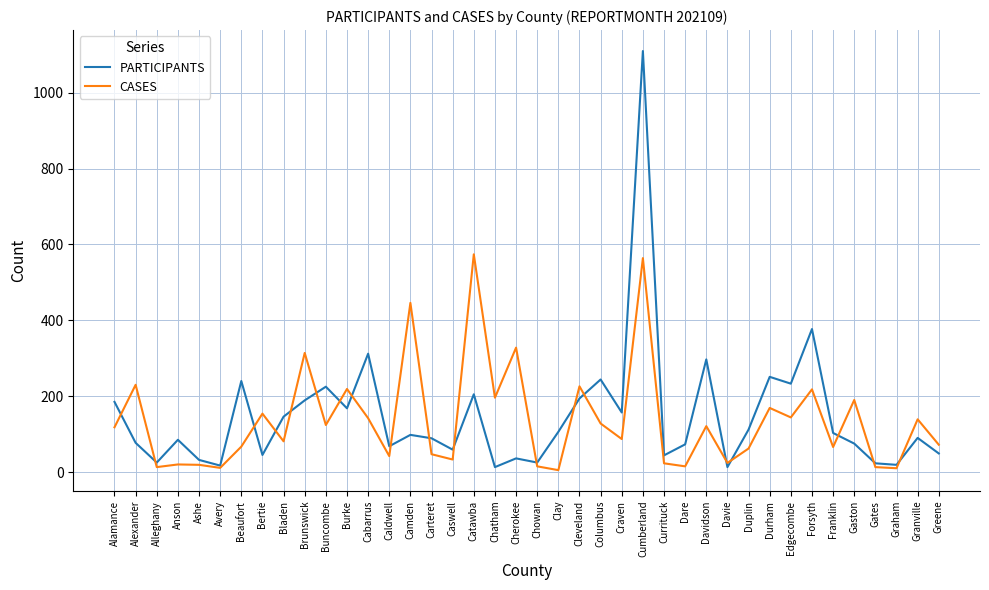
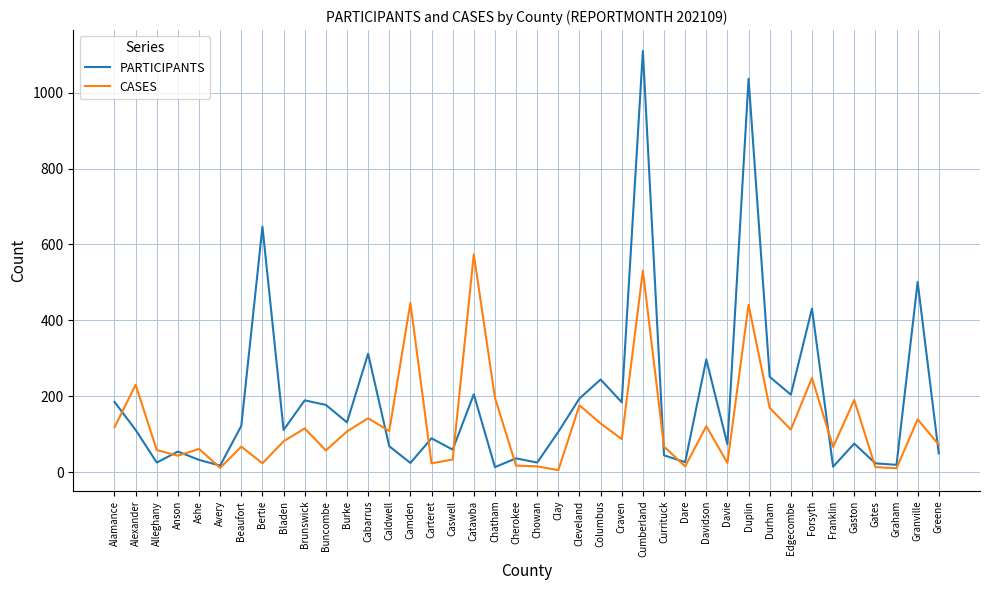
PARTICIPANTS, Alexander: 80 -> 110
CASES, Alleghany: 10 -> 60
PARTICIPANTS, Anson: 90 -> 50
CASES, Anson: 20 -> 40
CASES, Ashe: 20 -> 60
PARTICIPANTS, Beaufort: 240 -> 120
PARTICIPANTS, Bertie: 50 -> 650
CASES, Bertie: 150 -> 20
PARTICIPANTS, Bladen: 150 -> 110
CASES, Brunswick: 310 -> 120
PARTICIPANTS, Buncombe: 230 -> 180
CASES, Buncombe: 120 -> 60
PARTICIPANTS, Burke: 170 -> 130
CASES, Burke: 220 -> 110
CASES, Caldwell: 40 -> 110
PARTICIPANTS, Camden: 100 -> 20
CASES, Carteret: 50 -> 20
CASES, Cherokee: 330 -> 20
CASES, Cleveland: 230 -> 180
PARTICIPANTS, Craven: 160 -> 180
CASES, Cumberland: 560 -> 530
CASES, Currituck: 20 -> 70
PARTICIPANTS, Dare: 70 -> 30
PARTICIPANTS, Davie: 10 -> 70
PARTICIPANTS, Duplin: 110 -> 1040
CASES, Duplin: 60 -> 440
PARTICIPANTS, Edgecombe: 230 -> 200
CASES, Edgecombe: 140 -> 110
PARTICIPANTS, Forsyth: 380 -> 430
CASES, Forsyth: 220 -> 250
PARTICIPANTS, Franklin: 100 -> 10
PARTICIPANTS, Granville: 90 -> 500
